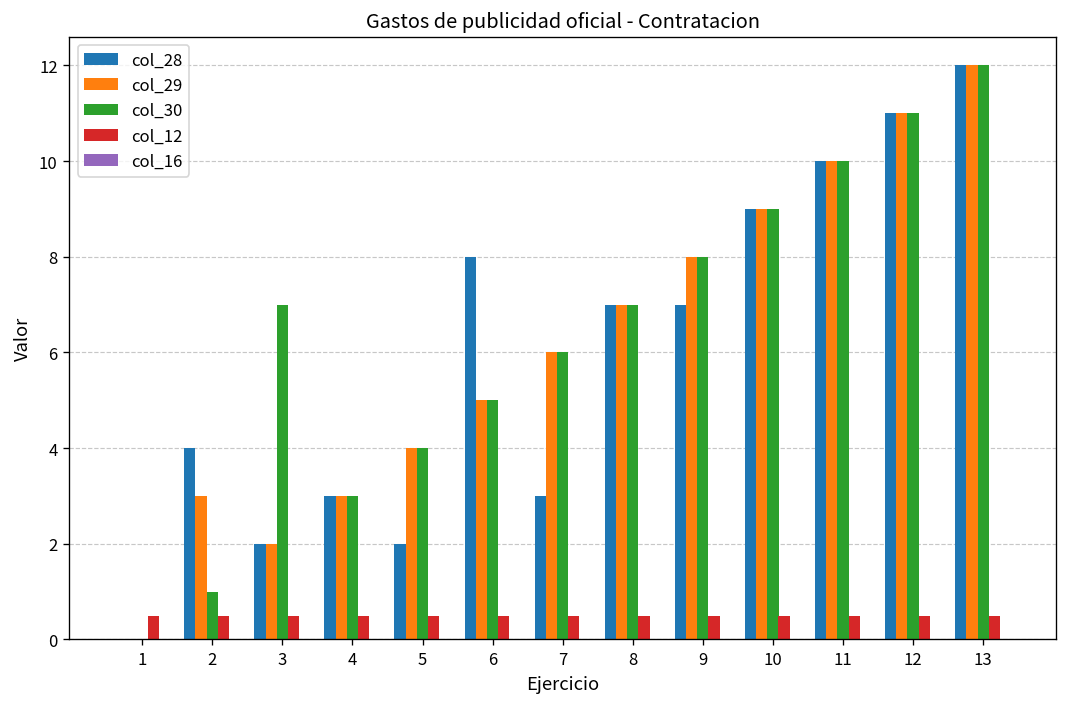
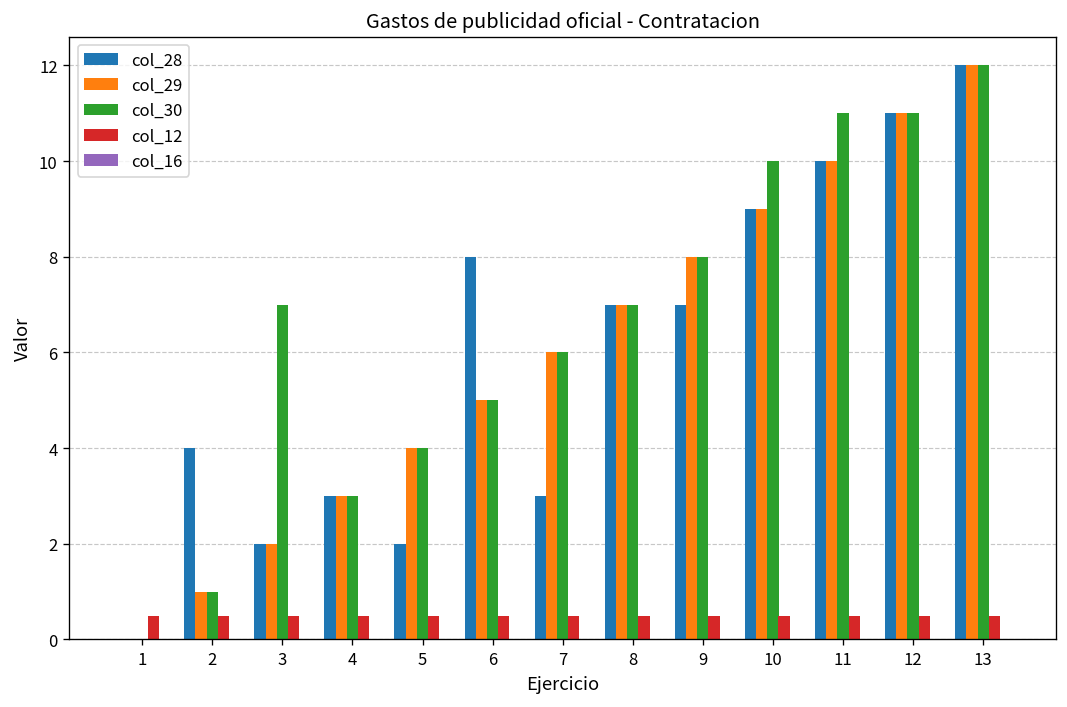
col_29, 2: 3.0 -> 1.0
col_30, 10: 9.0 -> 10.0
col_30, 11: 10.0 -> 11.0
